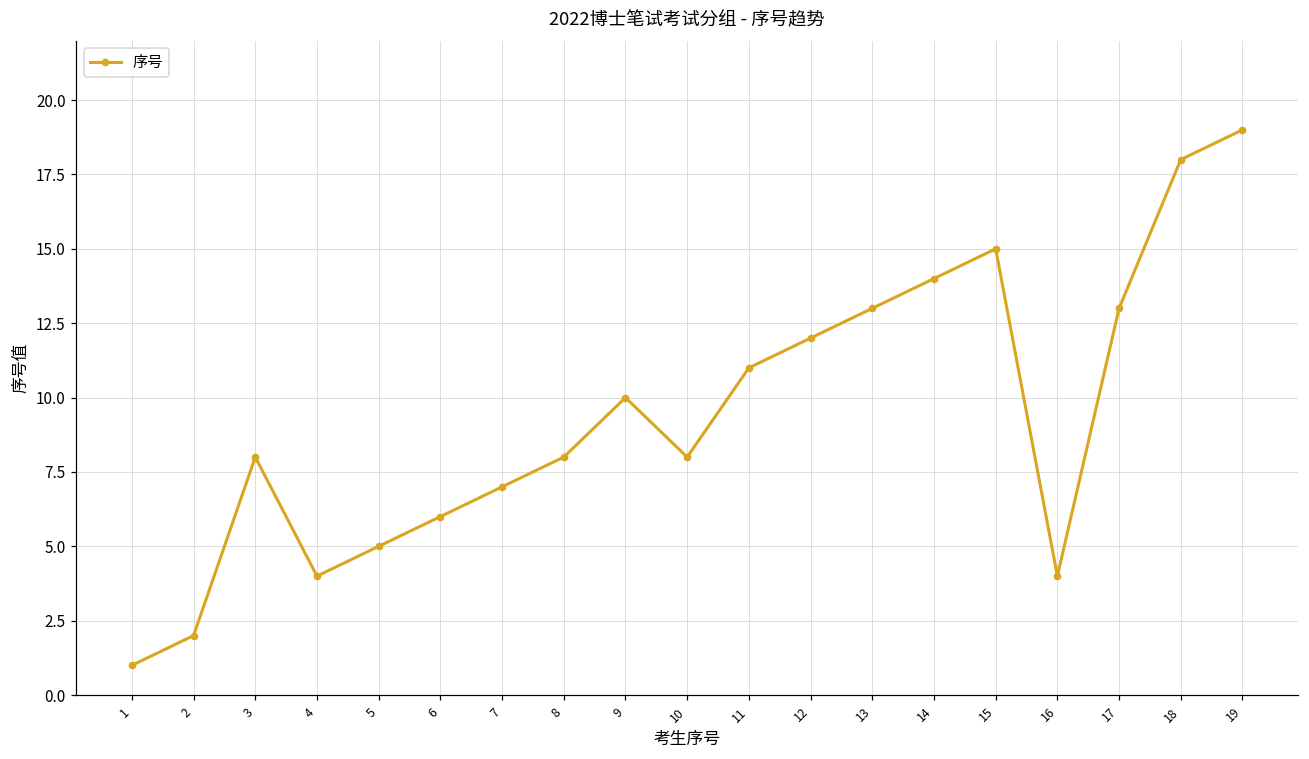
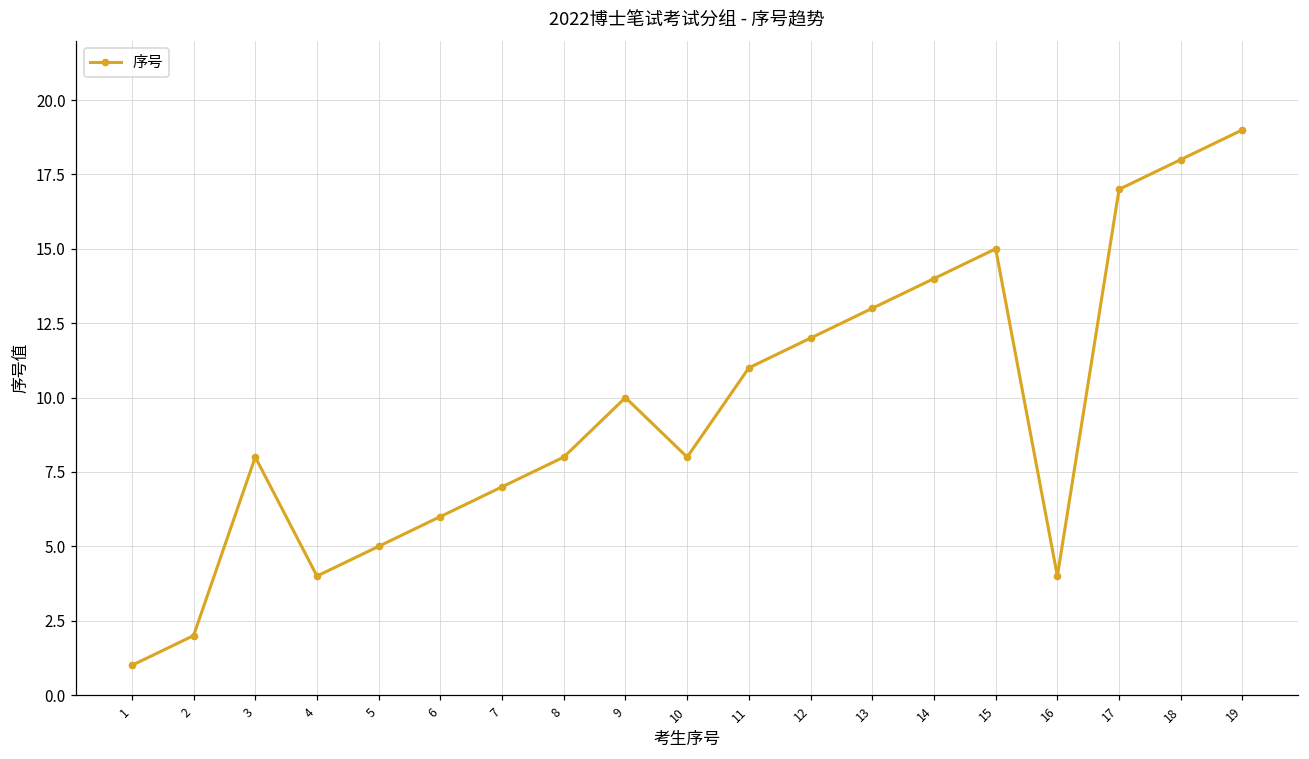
17: 13 -> 17
